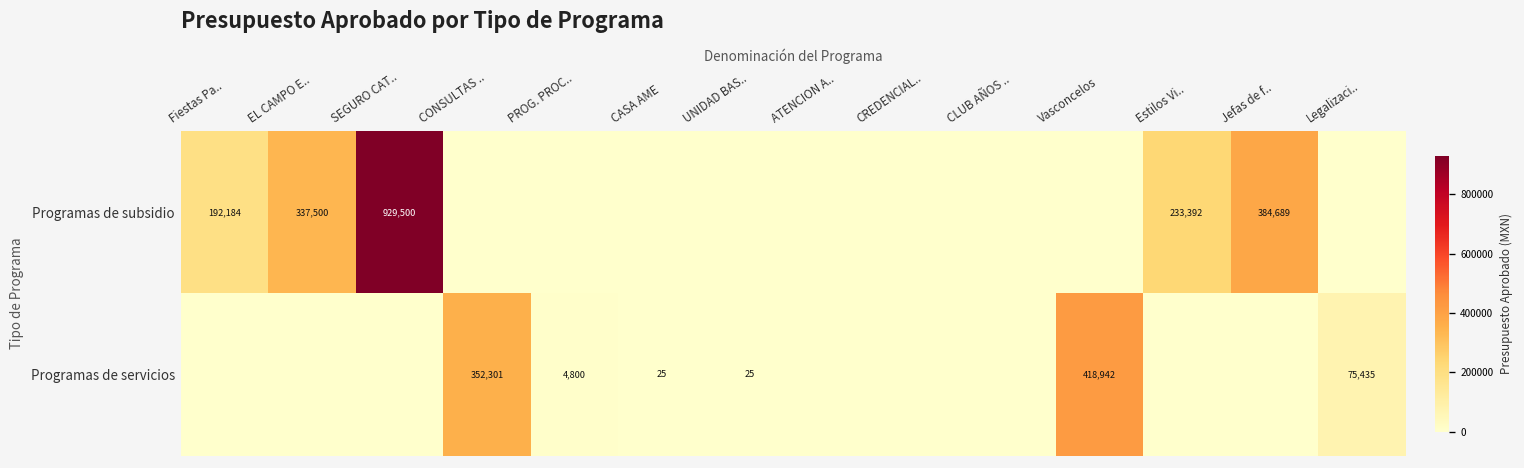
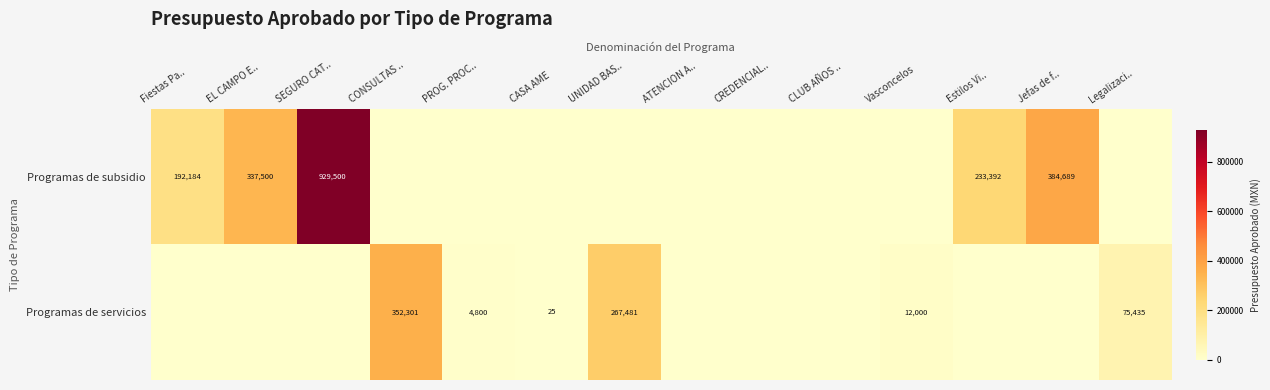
Programas de servicios, UNIDAD BAS..: 25 -> 267,481
Programas de servicios, Vasconcelos: 418,942 -> 12,000
